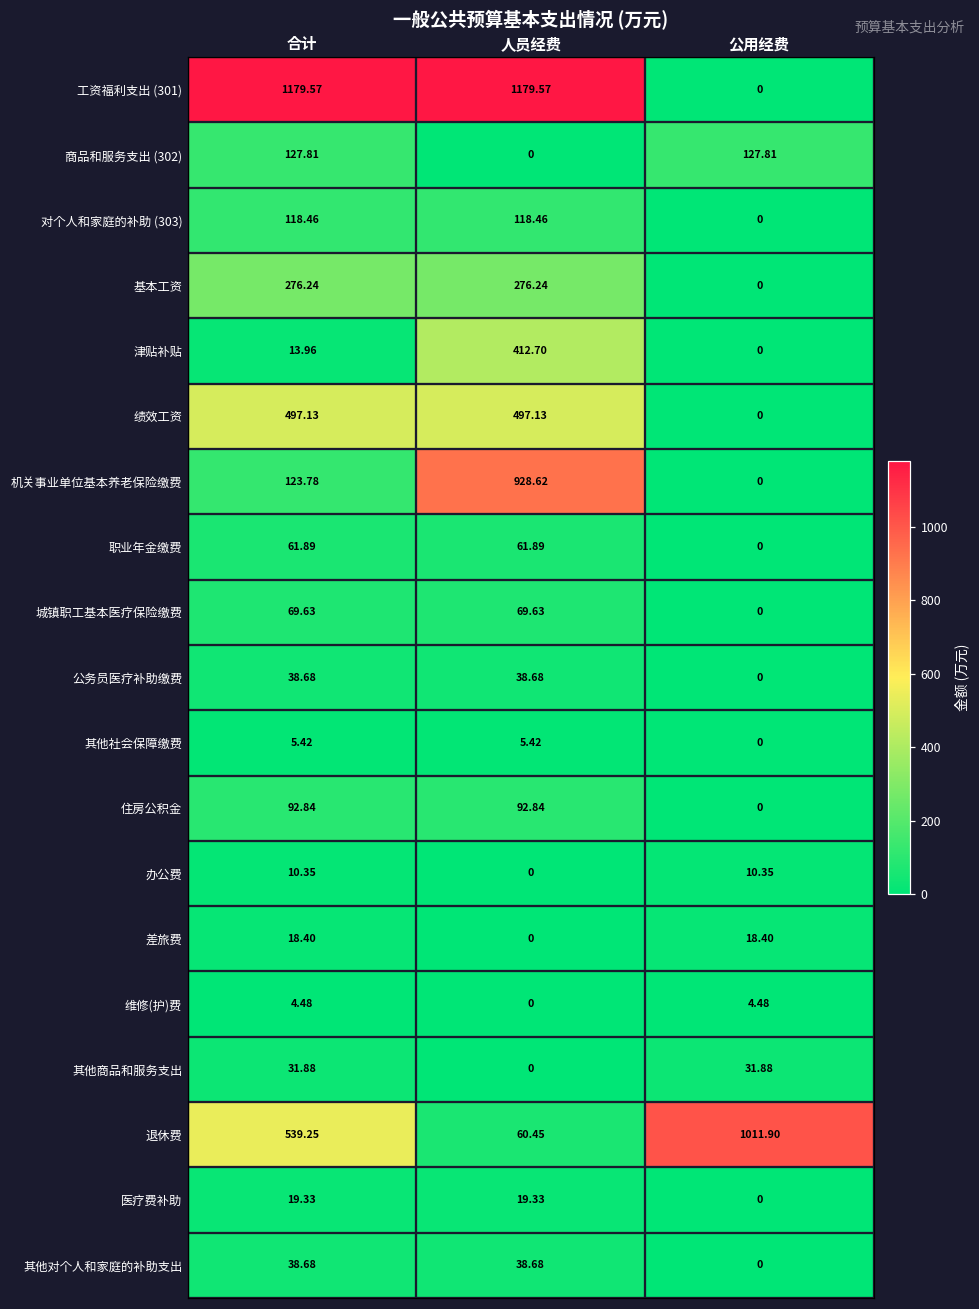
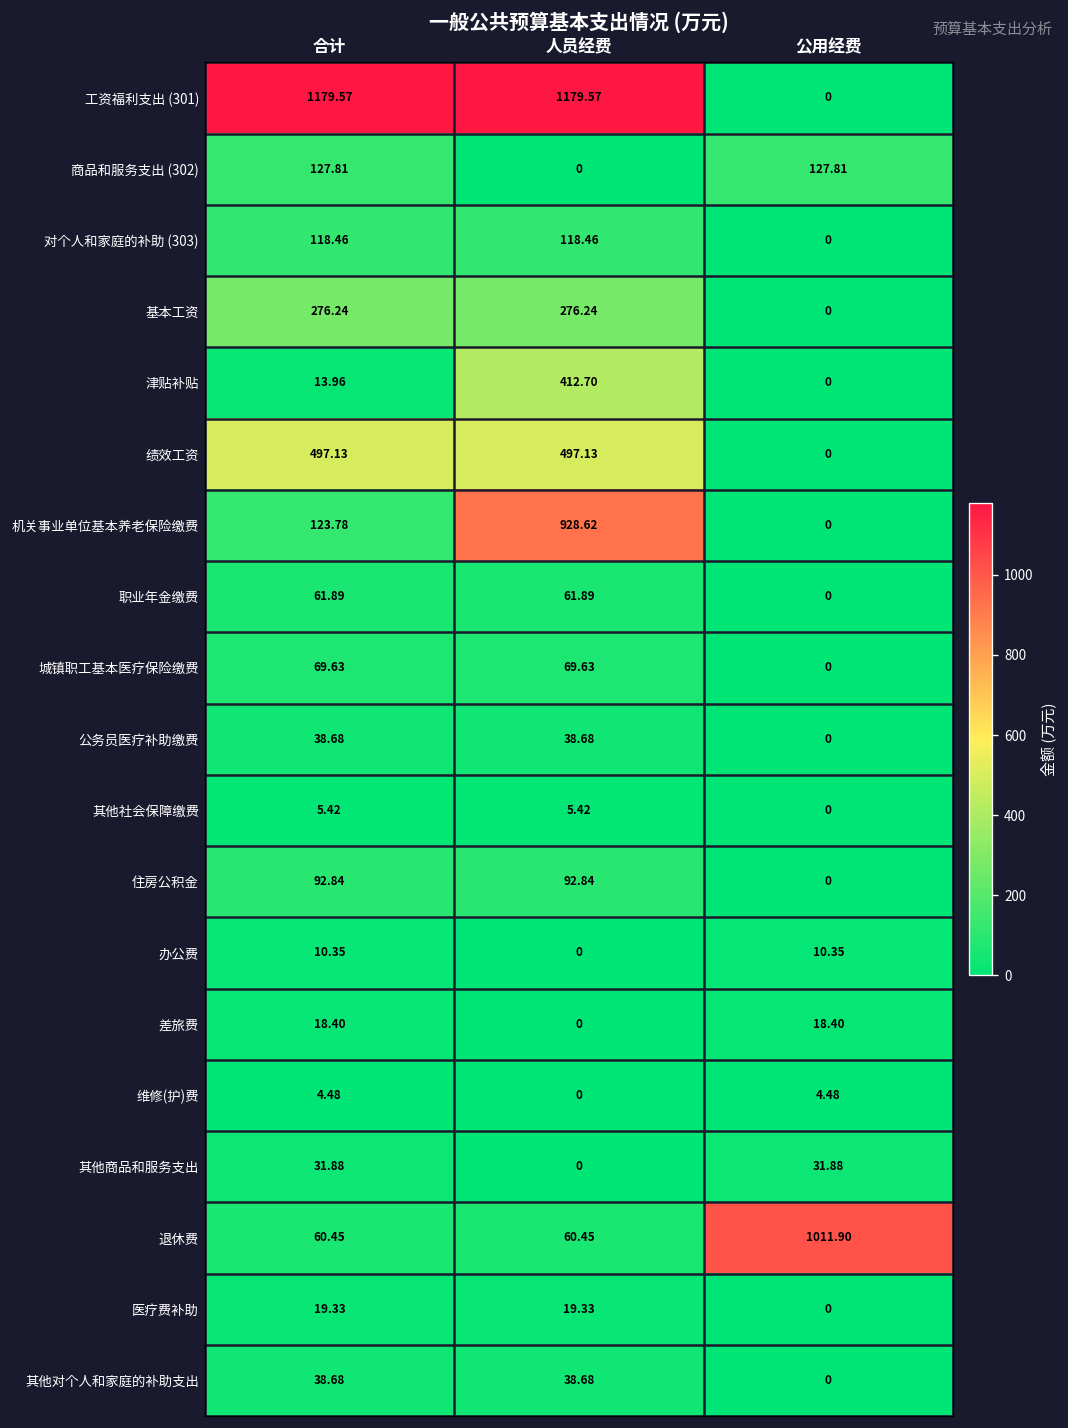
退休费, 合计: 539.25 -> 60.45
